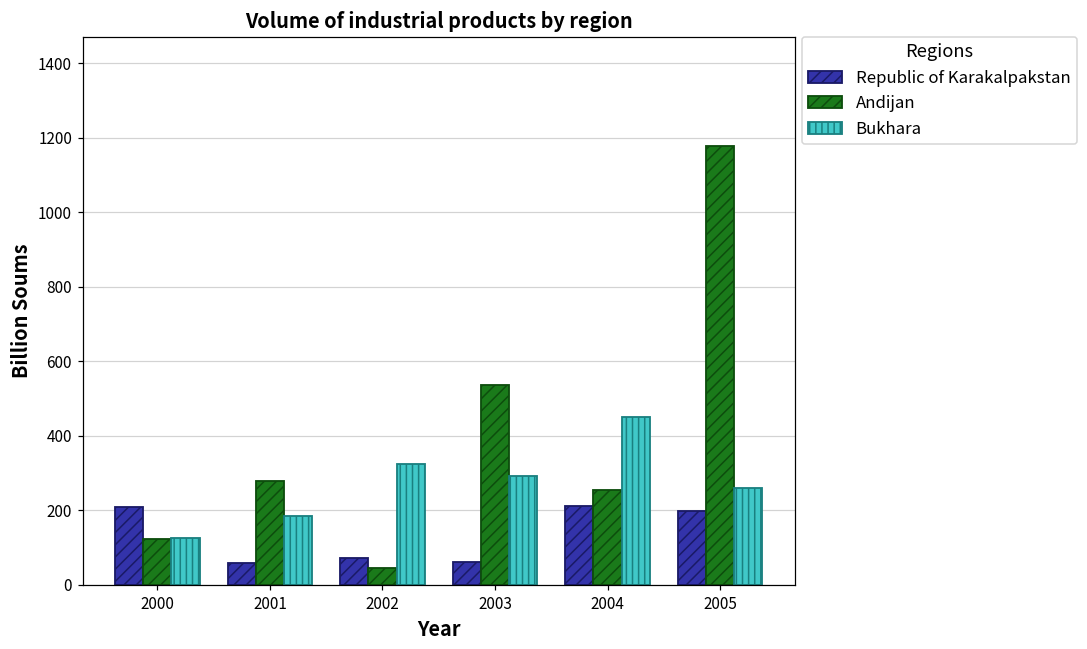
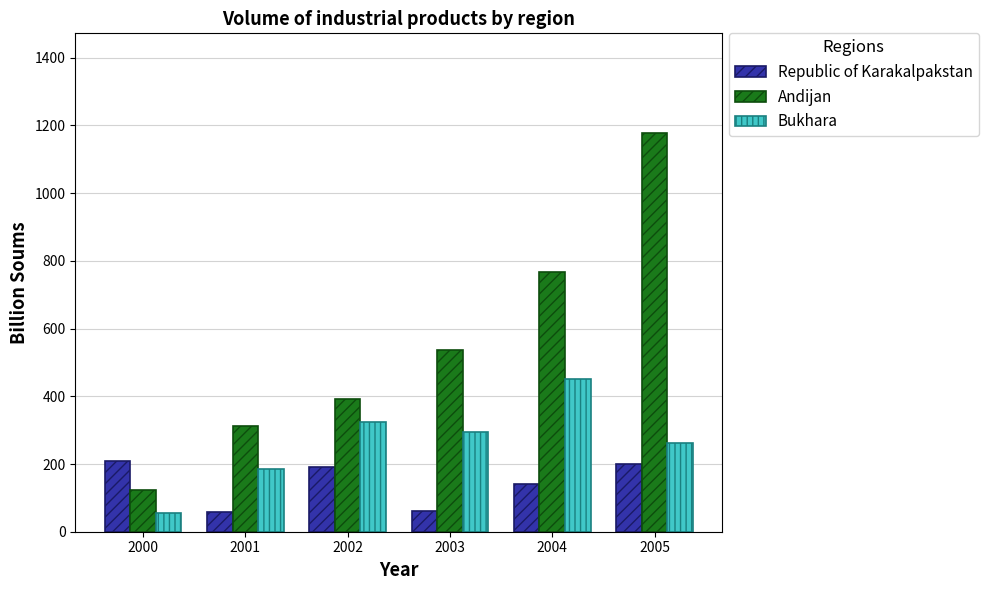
Bukhara, 2000: 130 -> 60
Andijan, 2001: 280 -> 310
Republic of Karakalpakstan, 2002: 70 -> 190
Andijan, 2002: 50 -> 390
Republic of Karakalpakstan, 2004: 210 -> 140
Andijan, 2004: 250 -> 770
